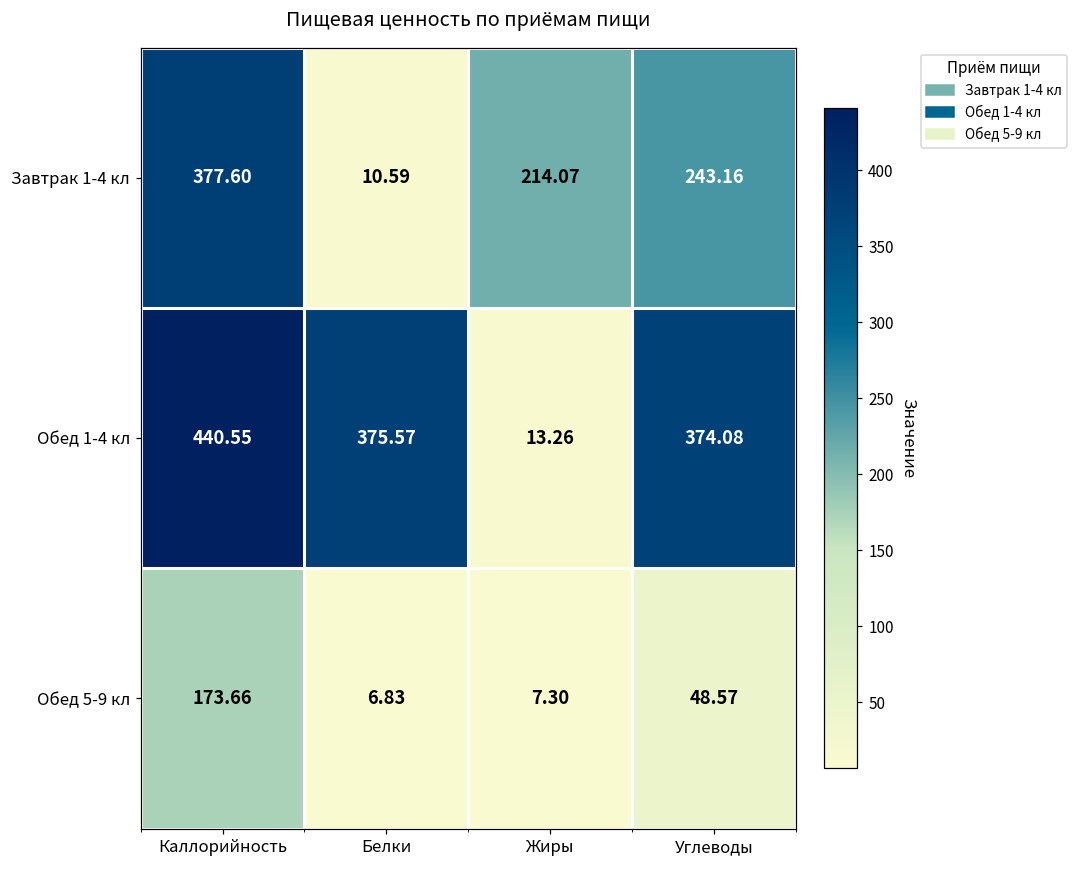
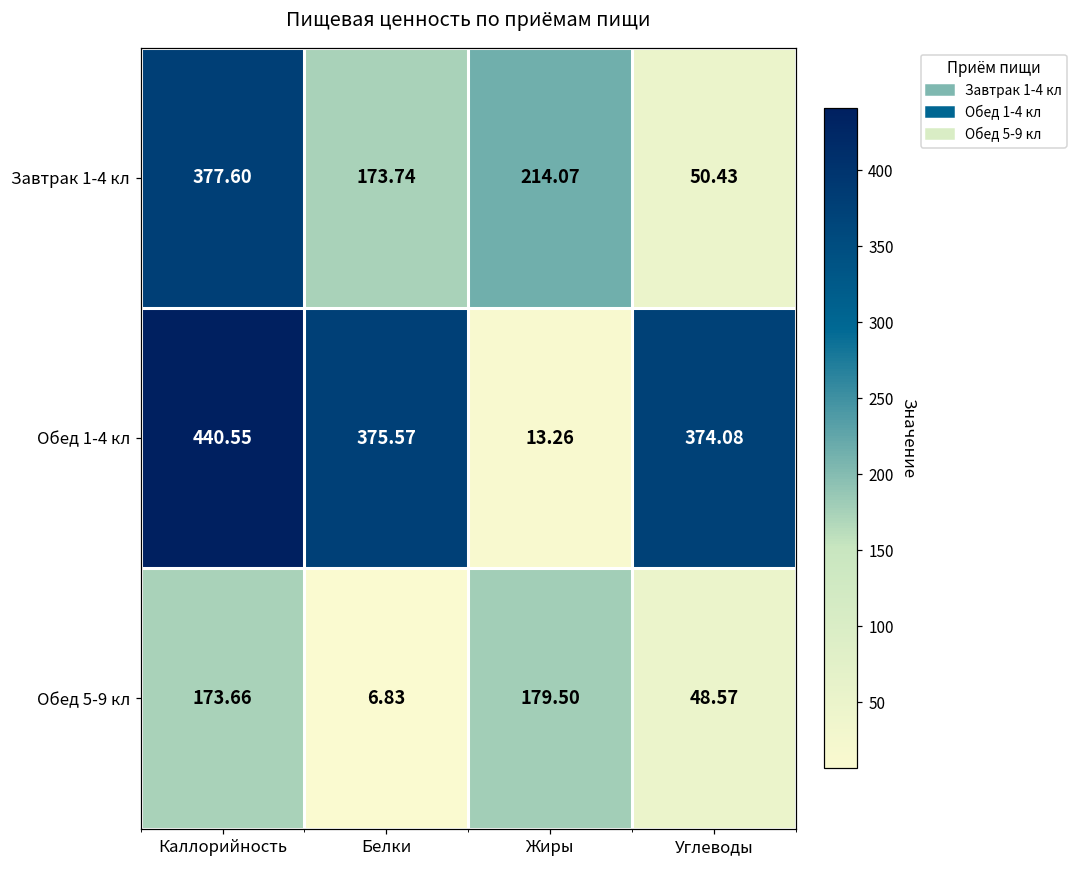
Завтрак 1-4 кл, Белки: 10.59 -> 173.74
Завтрак 1-4 кл, Углеводы: 243.16 -> 50.43
Обед 5-9 кл, Жиры: 7.30 -> 179.50
